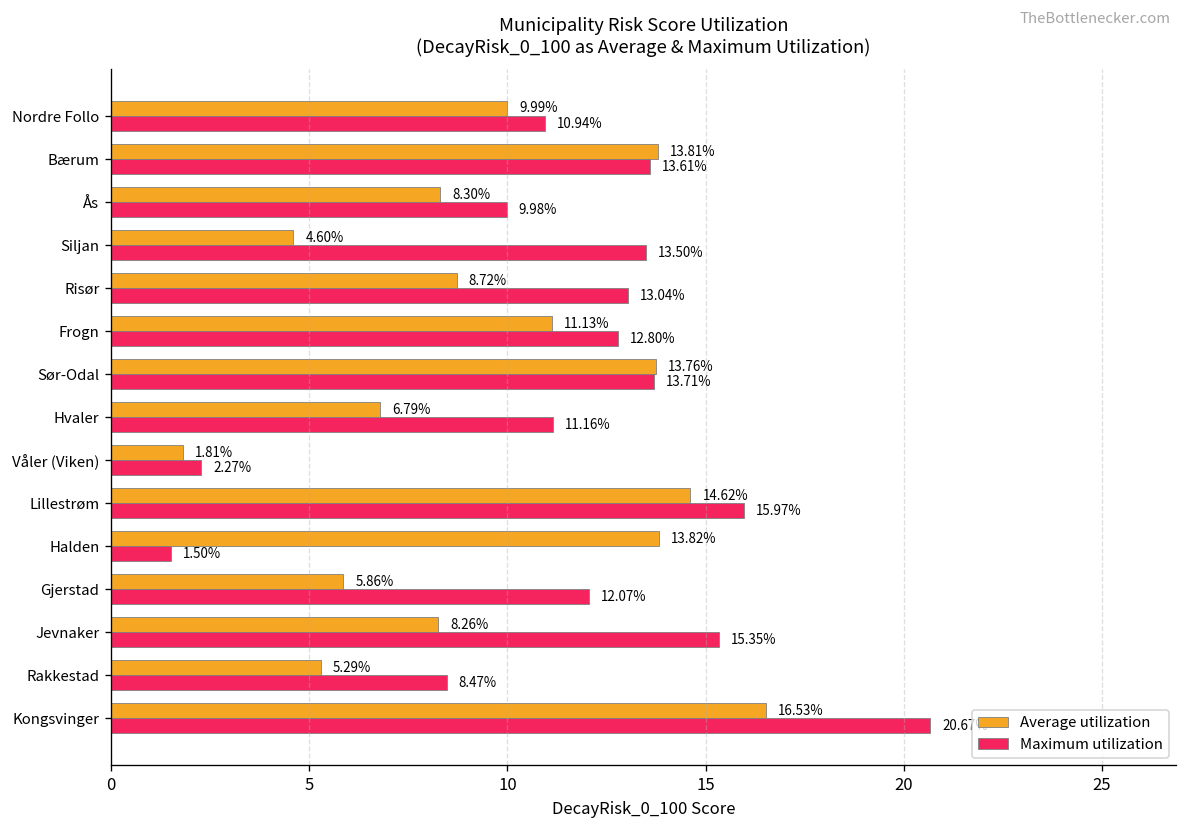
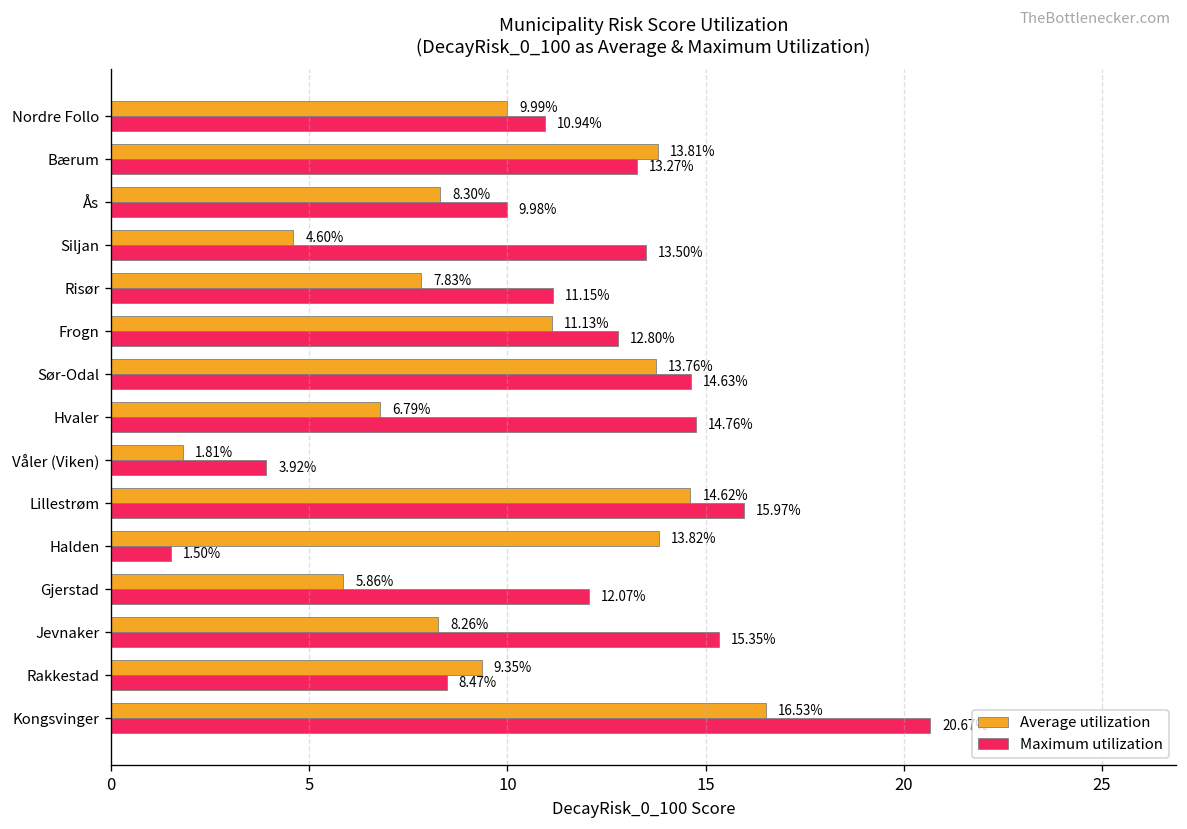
Maximum utilization, Bærum: 13.61% -> 13.27%
Average utilization, Risør: 8.72% -> 7.83%
Maximum utilization, Risør: 13.04% -> 11.15%
Maximum utilization, Sør-Odal: 13.71% -> 14.63%
Maximum utilization, Hvaler: 11.16% -> 14.76%
Maximum utilization, Våler (Viken): 2.27% -> 3.92%
Average utilization, Rakkestad: 5.29% -> 9.35%
